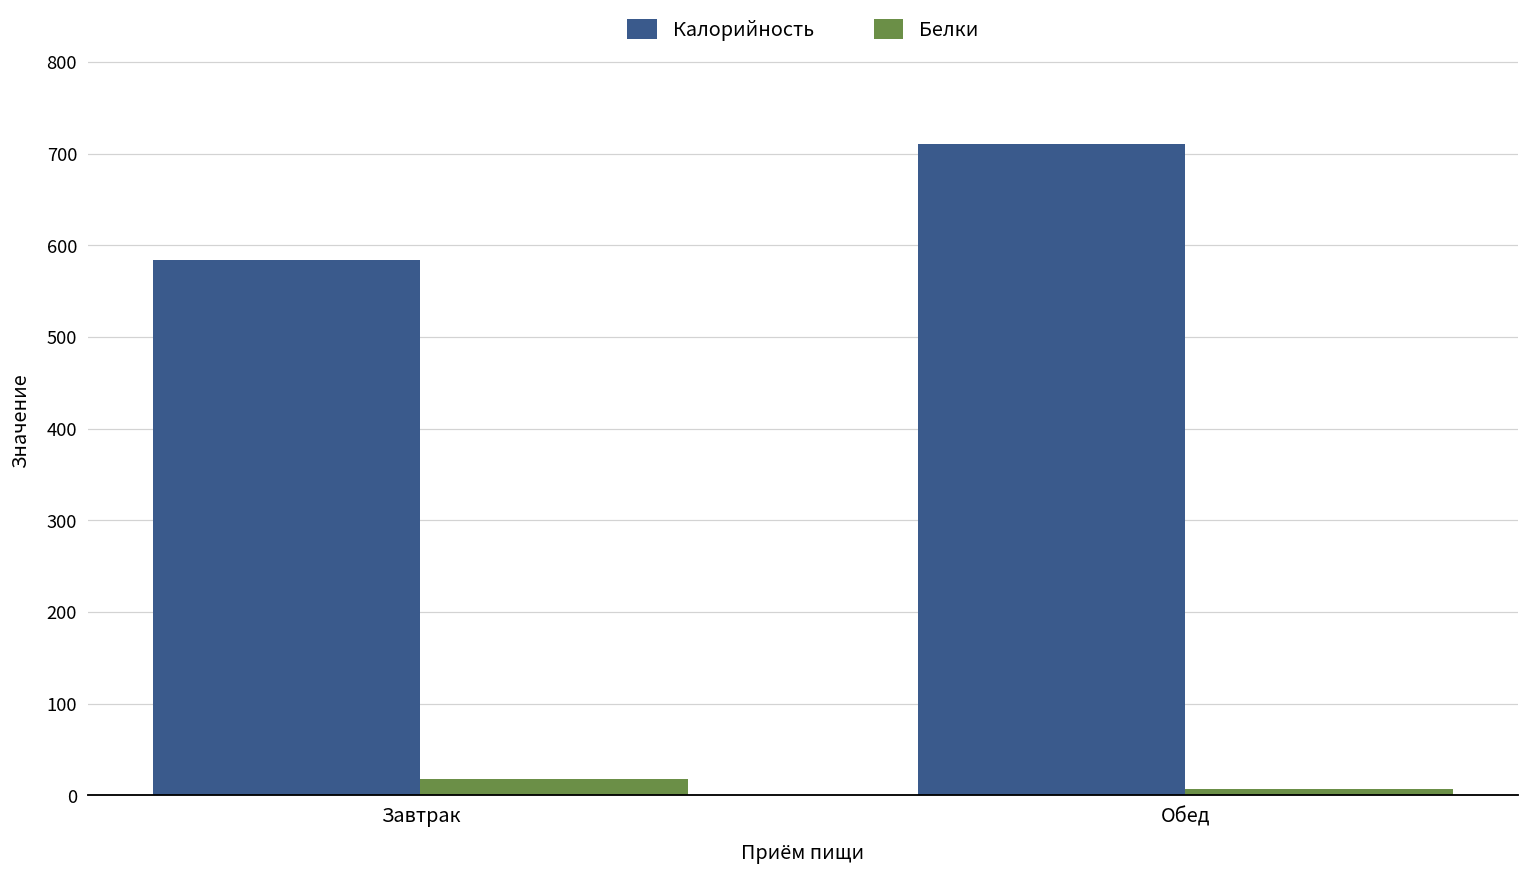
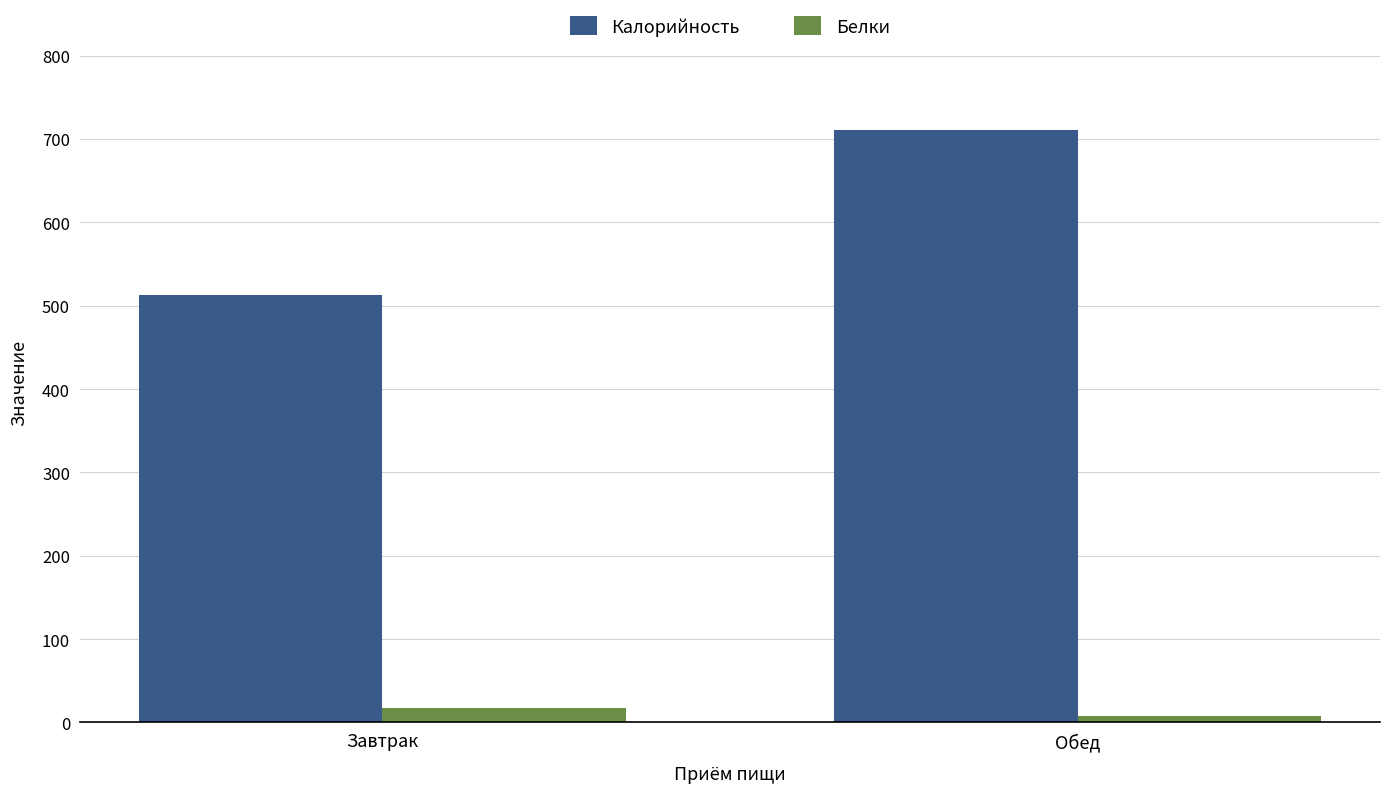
Калорийность, Завтрак: 580 -> 510
